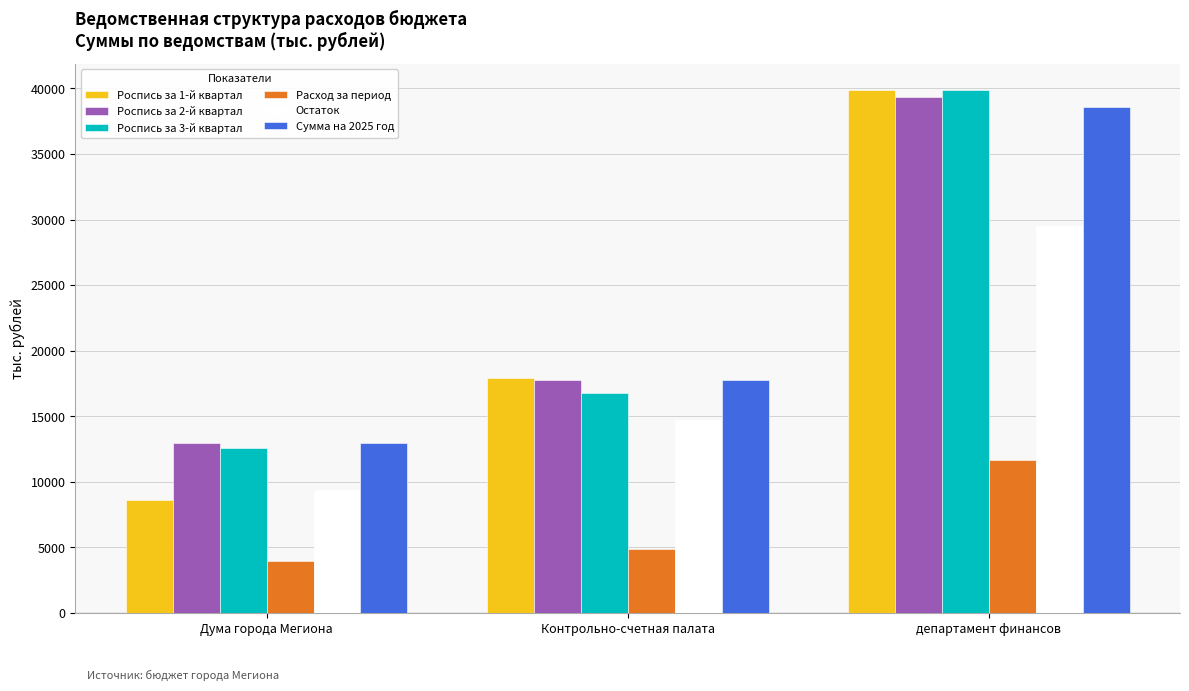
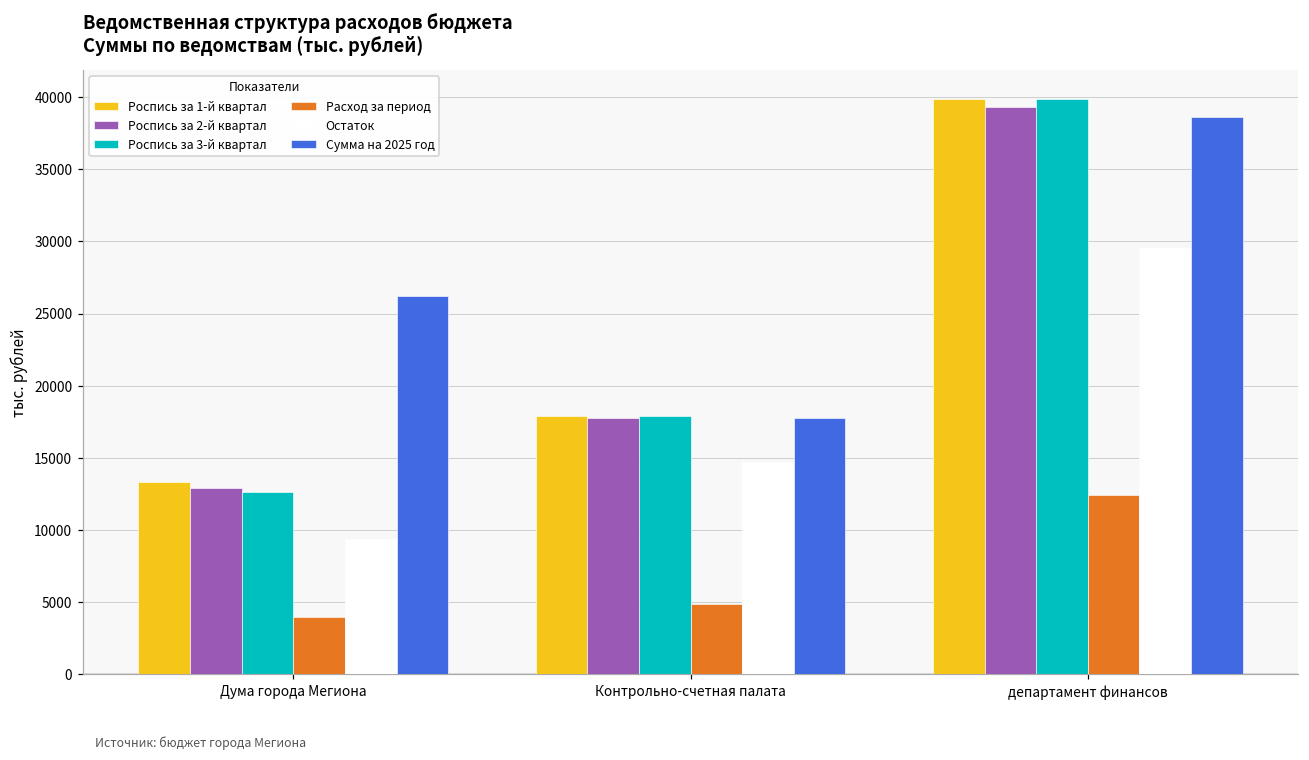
Роспись за 1-й квартал, Дума города Мегиона: 8600 -> 13300
Сумма на 2025 год, Дума города Мегиона: 12900 -> 26200
Роспись за 3-й квартал, Контрольно-счетная палата: 16800 -> 17900
Расход за период, департамент финансов: 11600 -> 12400
